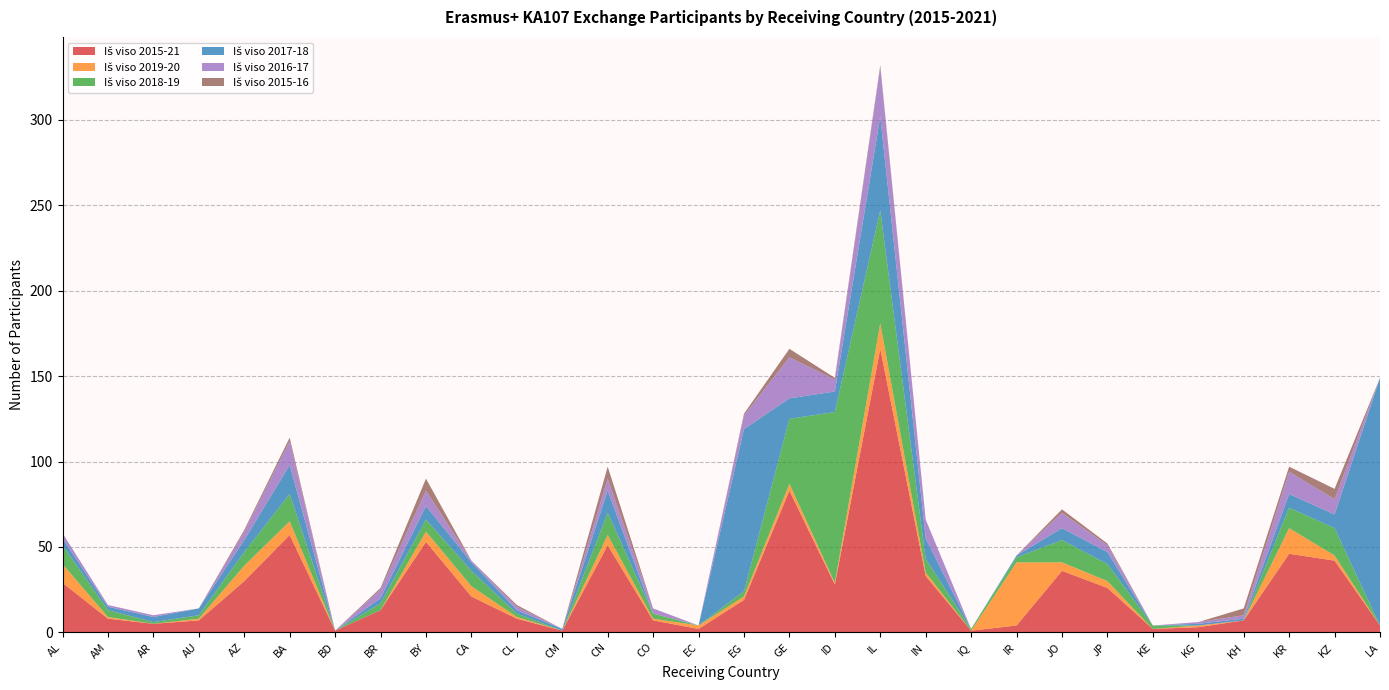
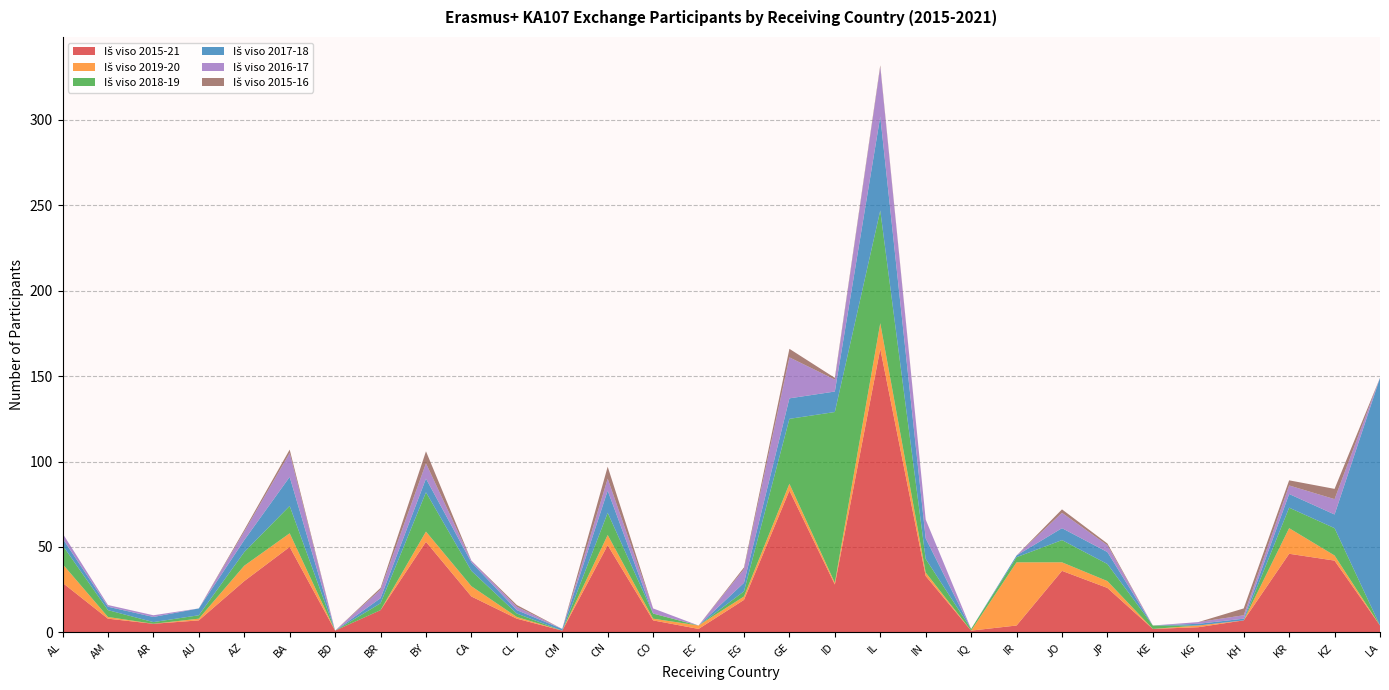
Iš viso 2015-21, BA: 57 -> 50
Iš viso 2018-19, BY: 7 -> 23
Iš viso 2017-18, EG: 95 -> 5
Iš viso 2016-17, KR: 13 -> 5
